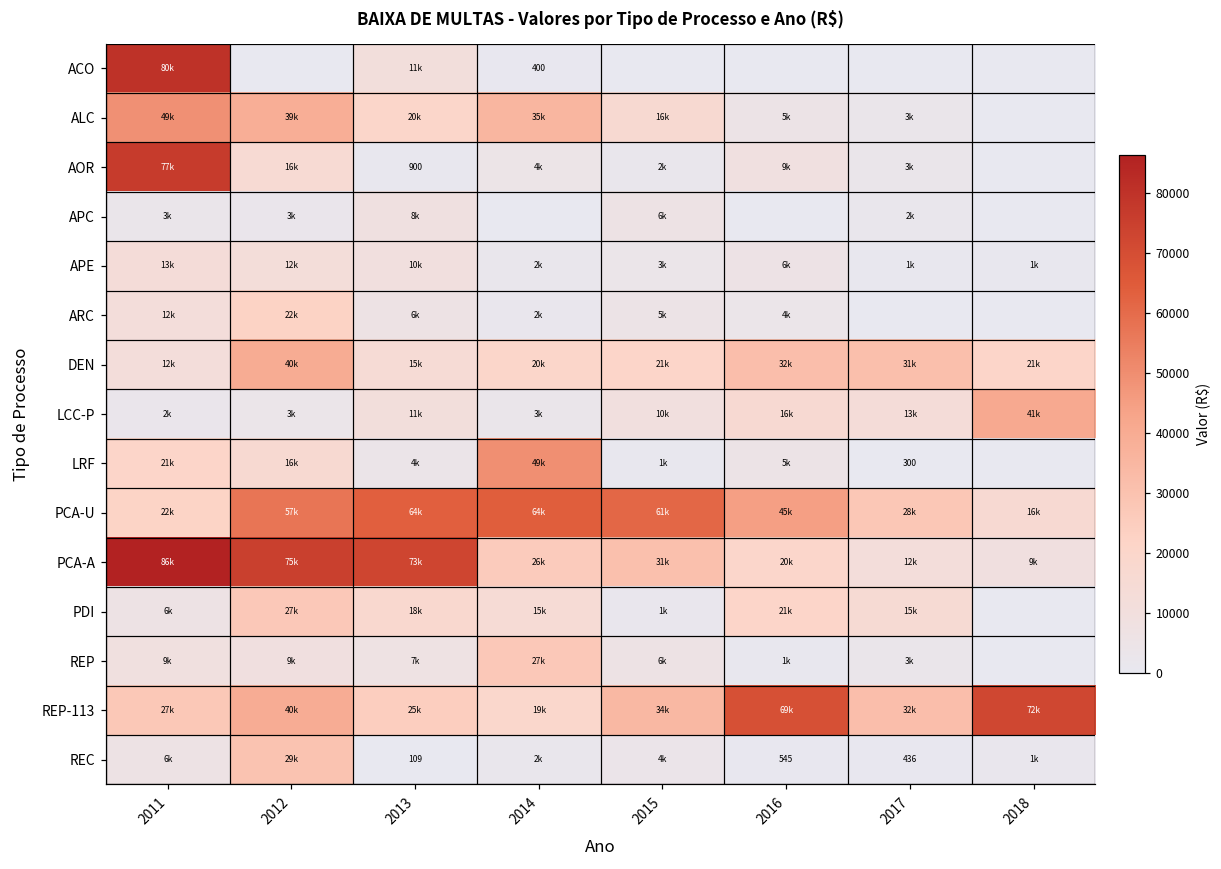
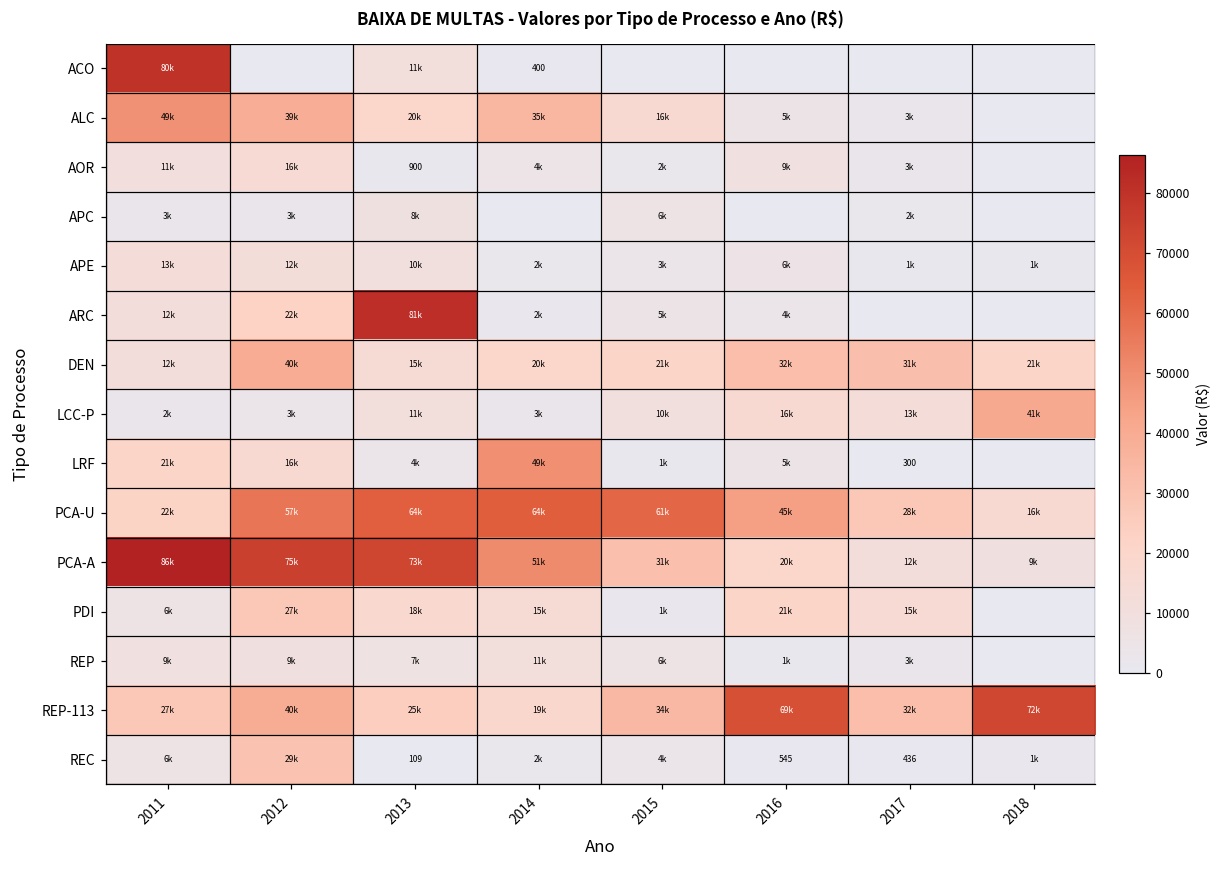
AOR, 2011: 77k -> 11k
ARC, 2013: 6k -> 81k
PCA-A, 2014: 26k -> 51k
REP, 2014: 27k -> 11k
